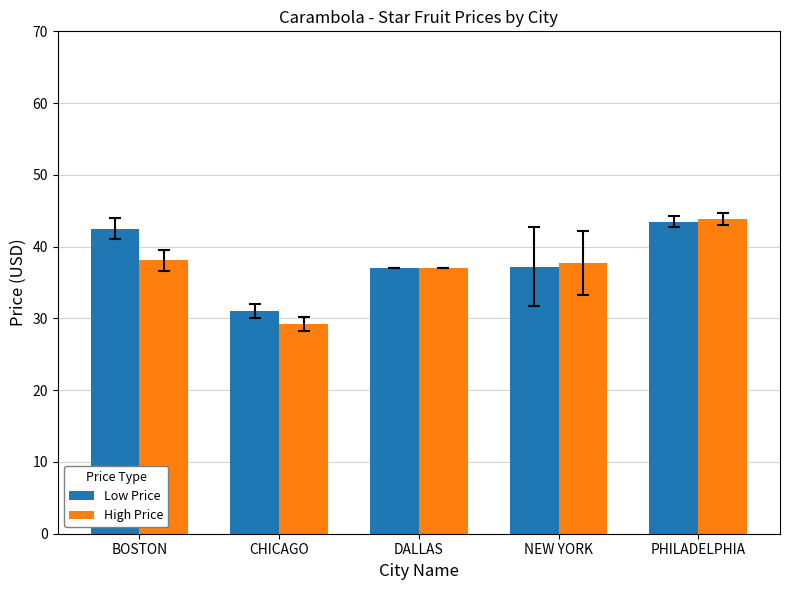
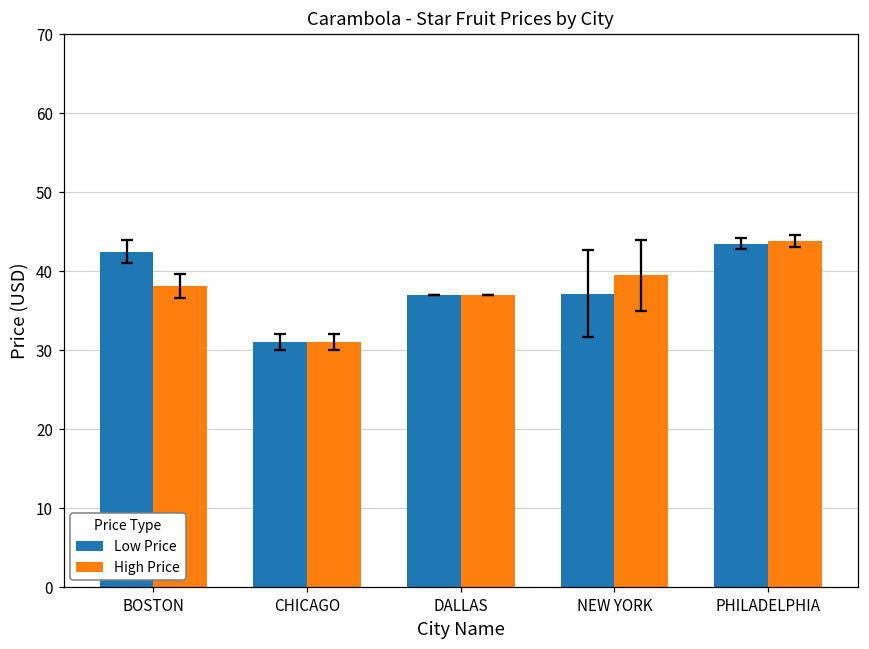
High Price, CHICAGO: 29 -> 31
High Price, NEW YORK: 38 -> 40
